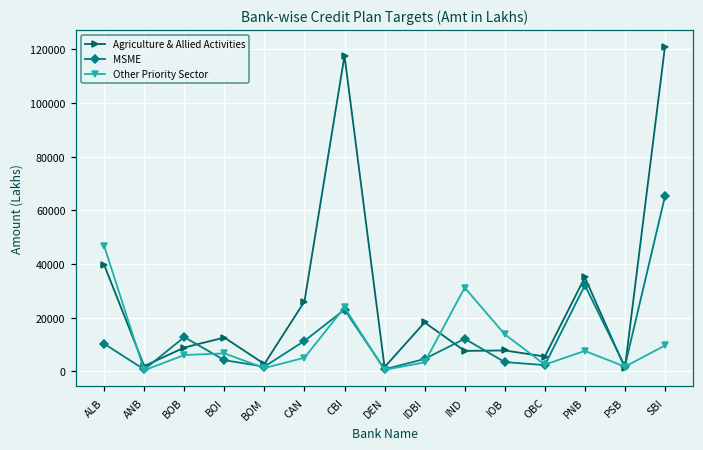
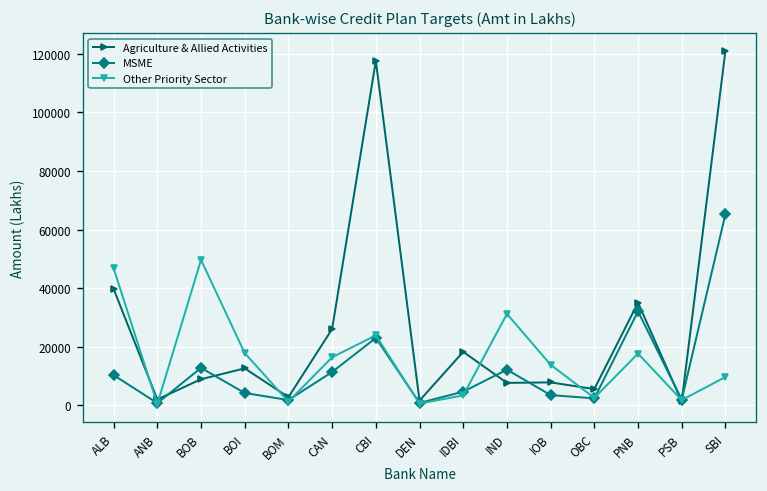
Other Priority Sector, BOB: 6000 -> 50000
Other Priority Sector, BOI: 7000 -> 18000
Other Priority Sector, CAN: 5000 -> 16000
Other Priority Sector, PNB: 8000 -> 18000
